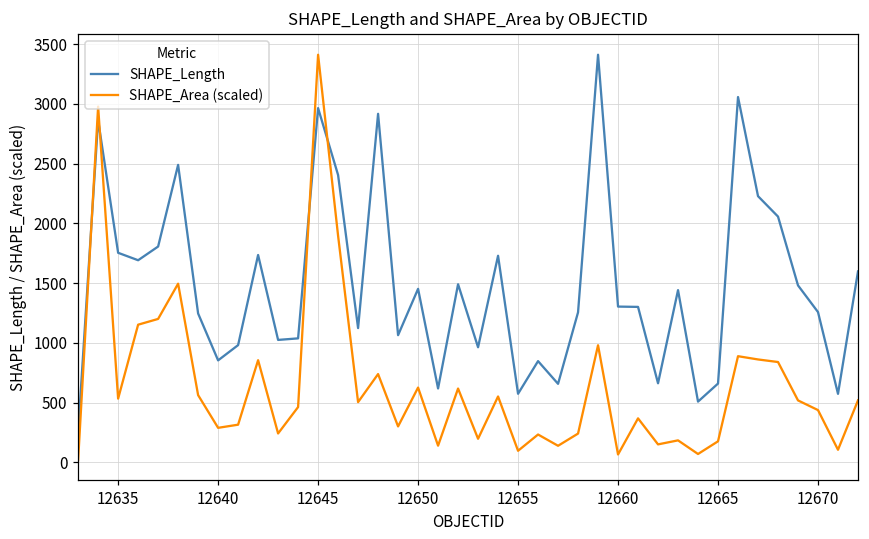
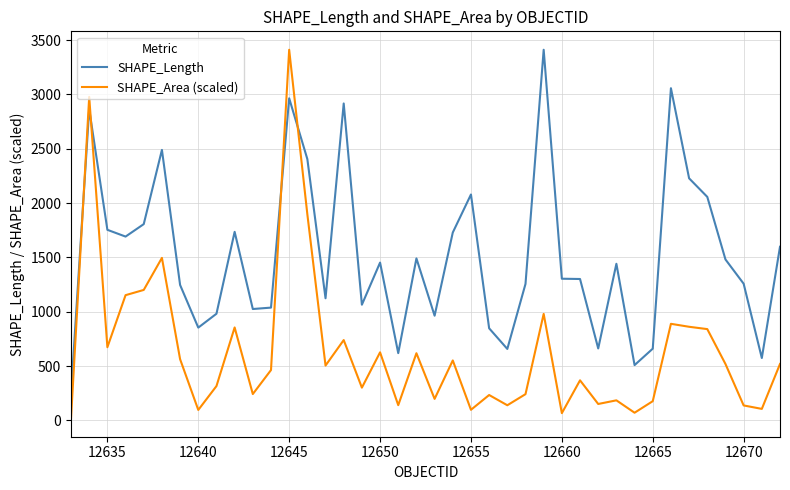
SHAPE_Area (scaled), 12635: 530 -> 670
SHAPE_Area (scaled), 12640: 290 -> 100
SHAPE_Length, 12655: 570 -> 2080
SHAPE_Area (scaled), 12670: 440 -> 140
